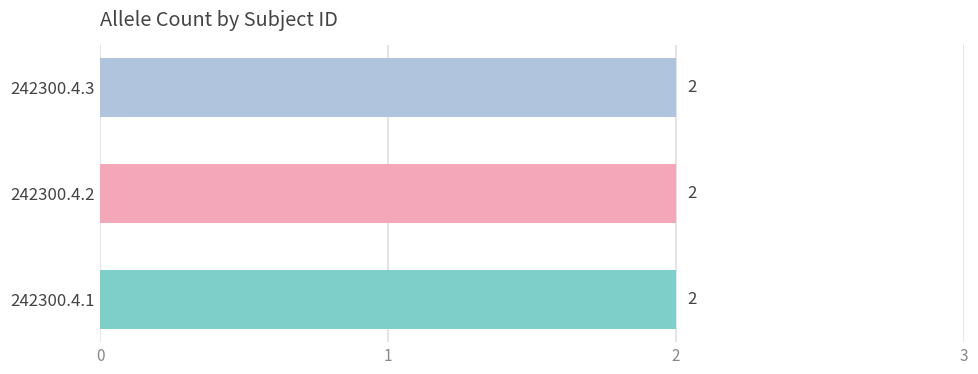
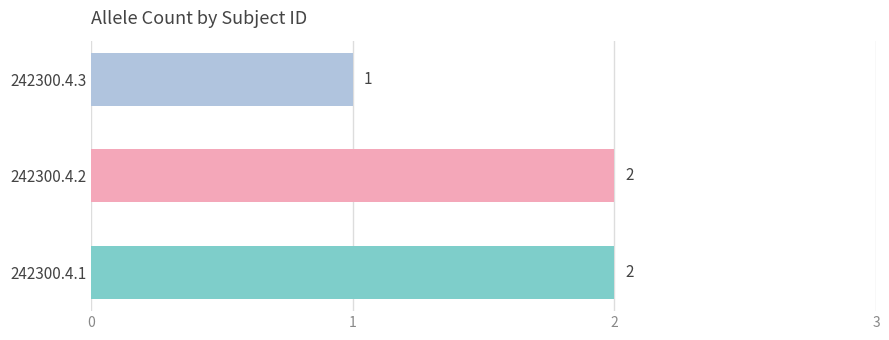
242300.4.3: 2 -> 1
